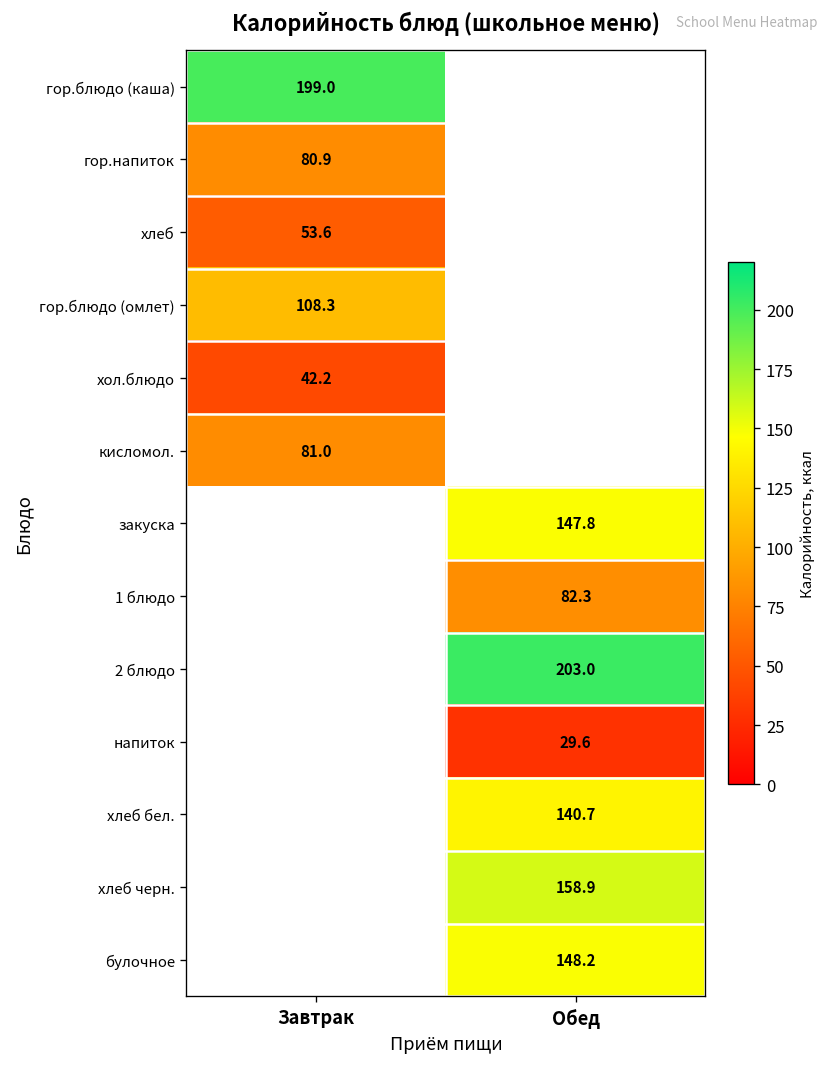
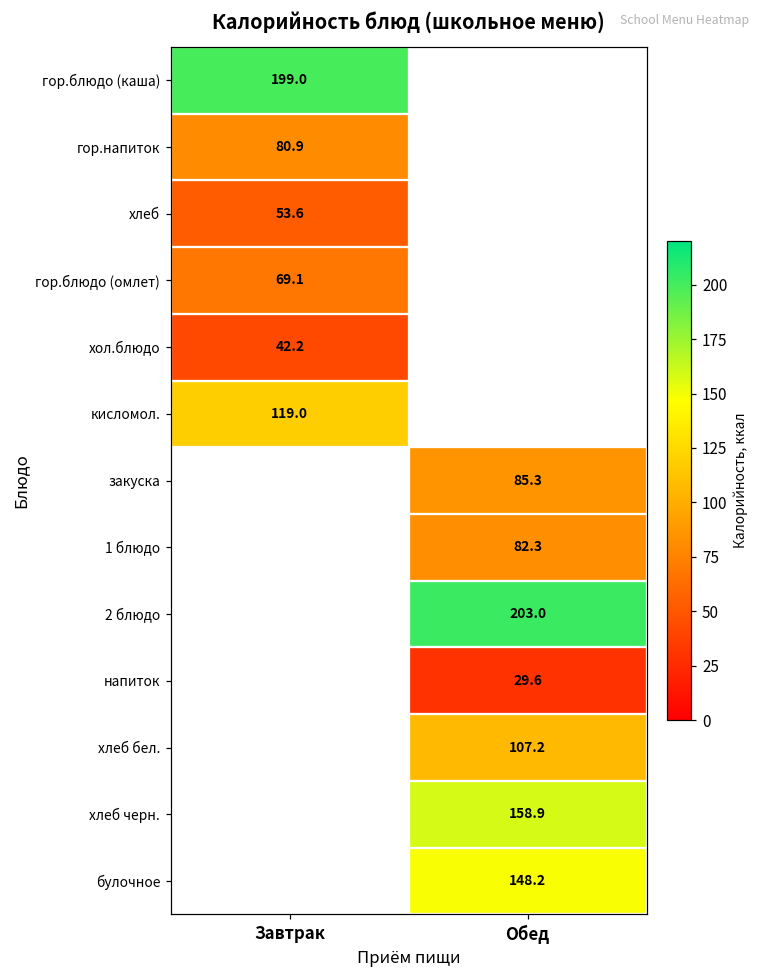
гор.блюдо (омлет), Завтрак: 108.3 -> 69.1
кисломол., Завтрак: 81.0 -> 119.0
закуска, Обед: 147.8 -> 85.3
хлеб бел., Обед: 140.7 -> 107.2
